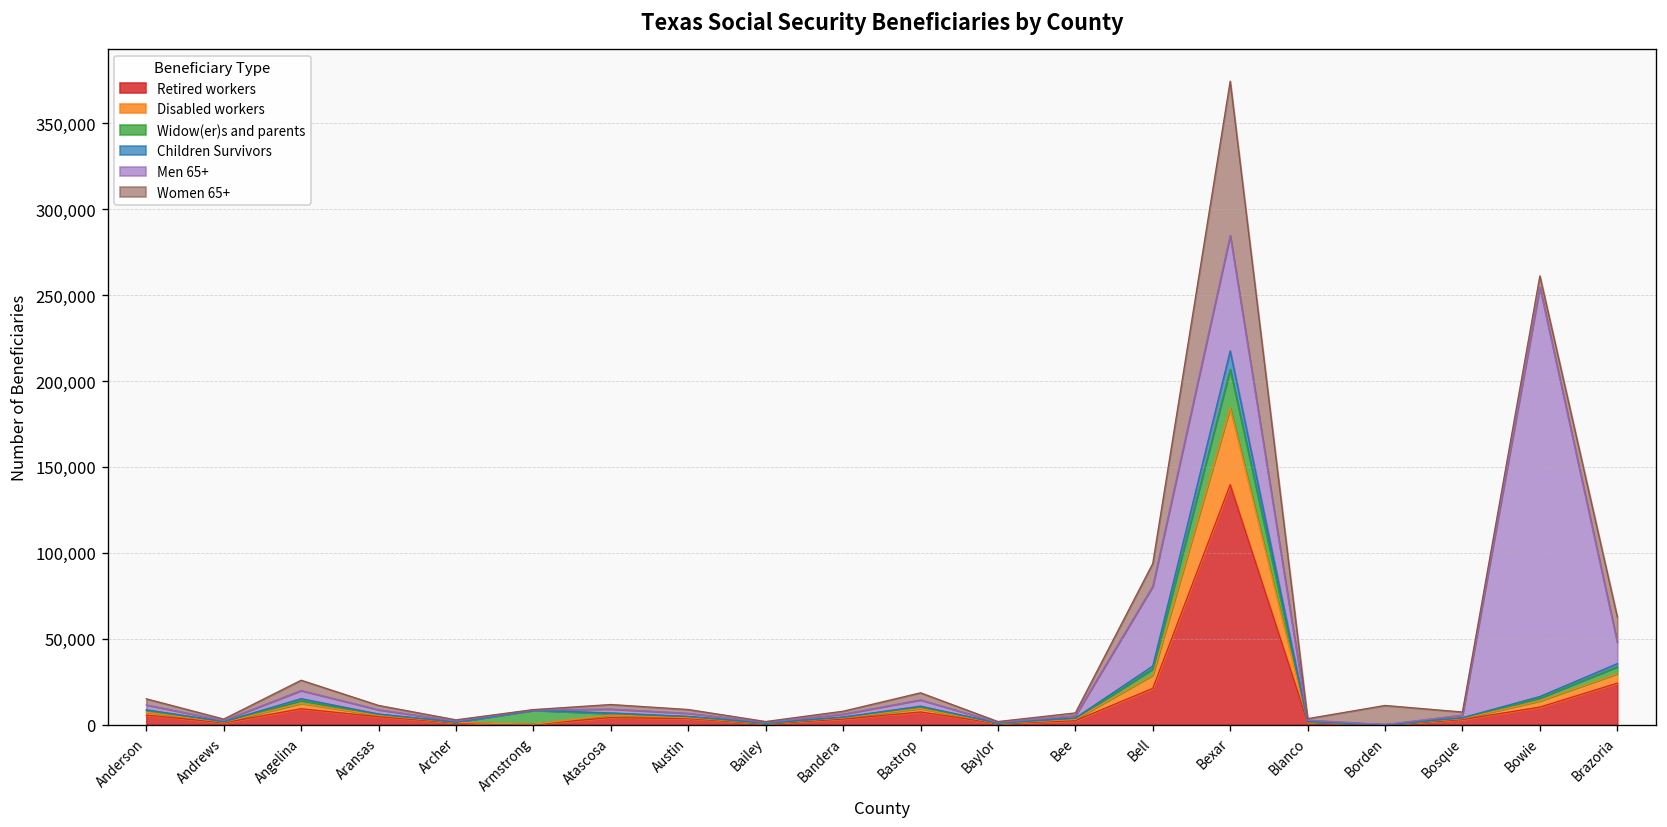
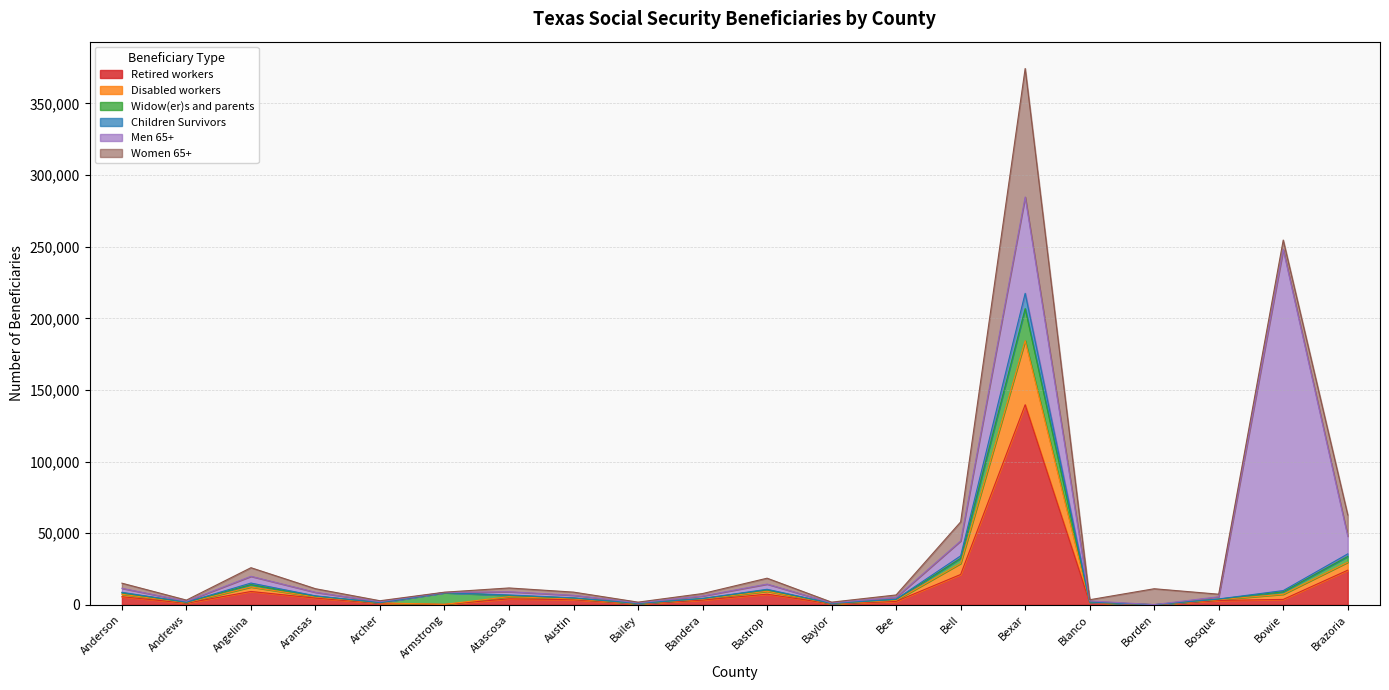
Men 65+, Bell: 46,000 -> 10,000
Retired workers, Bowie: 10,000 -> 4,000
